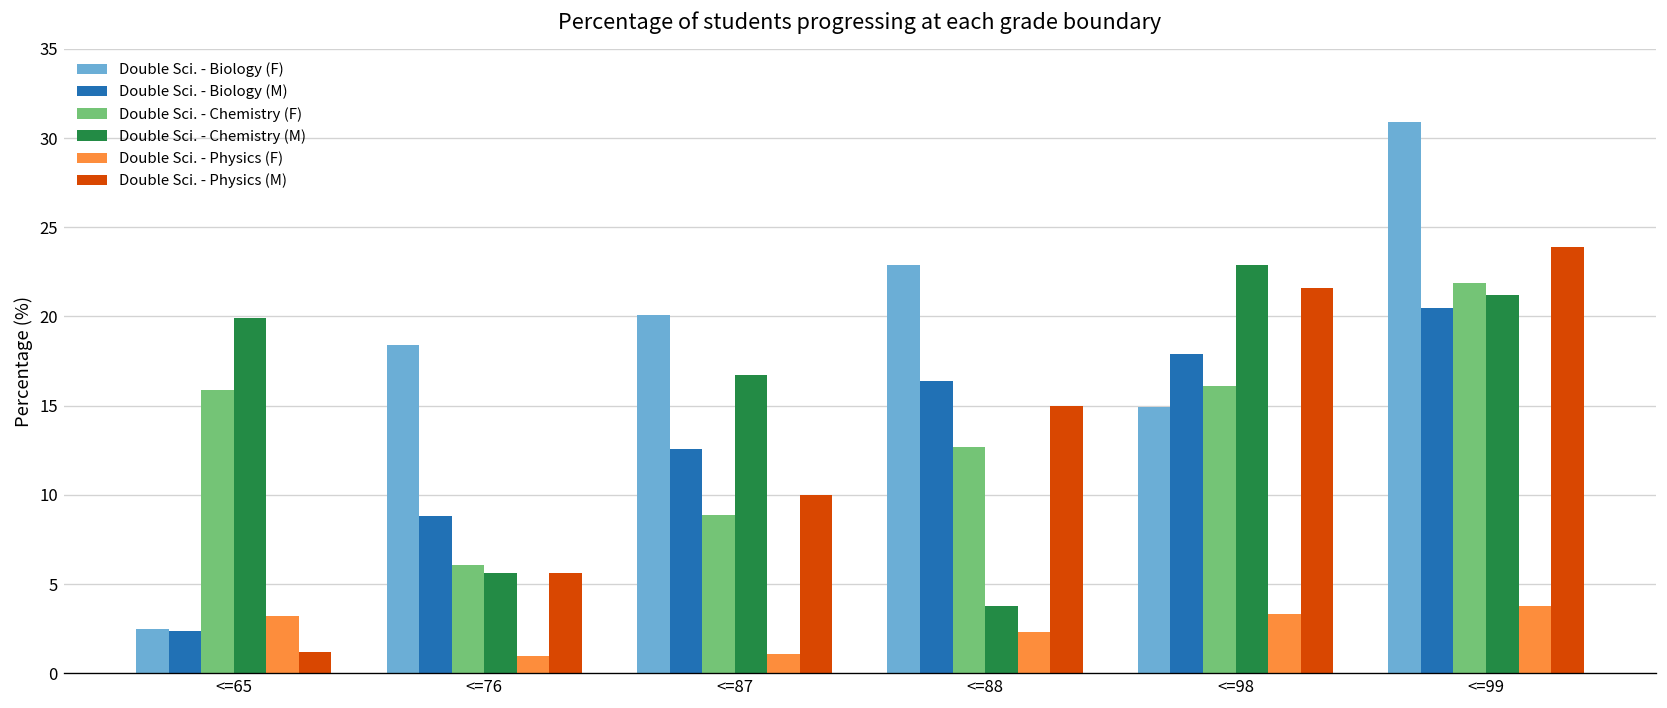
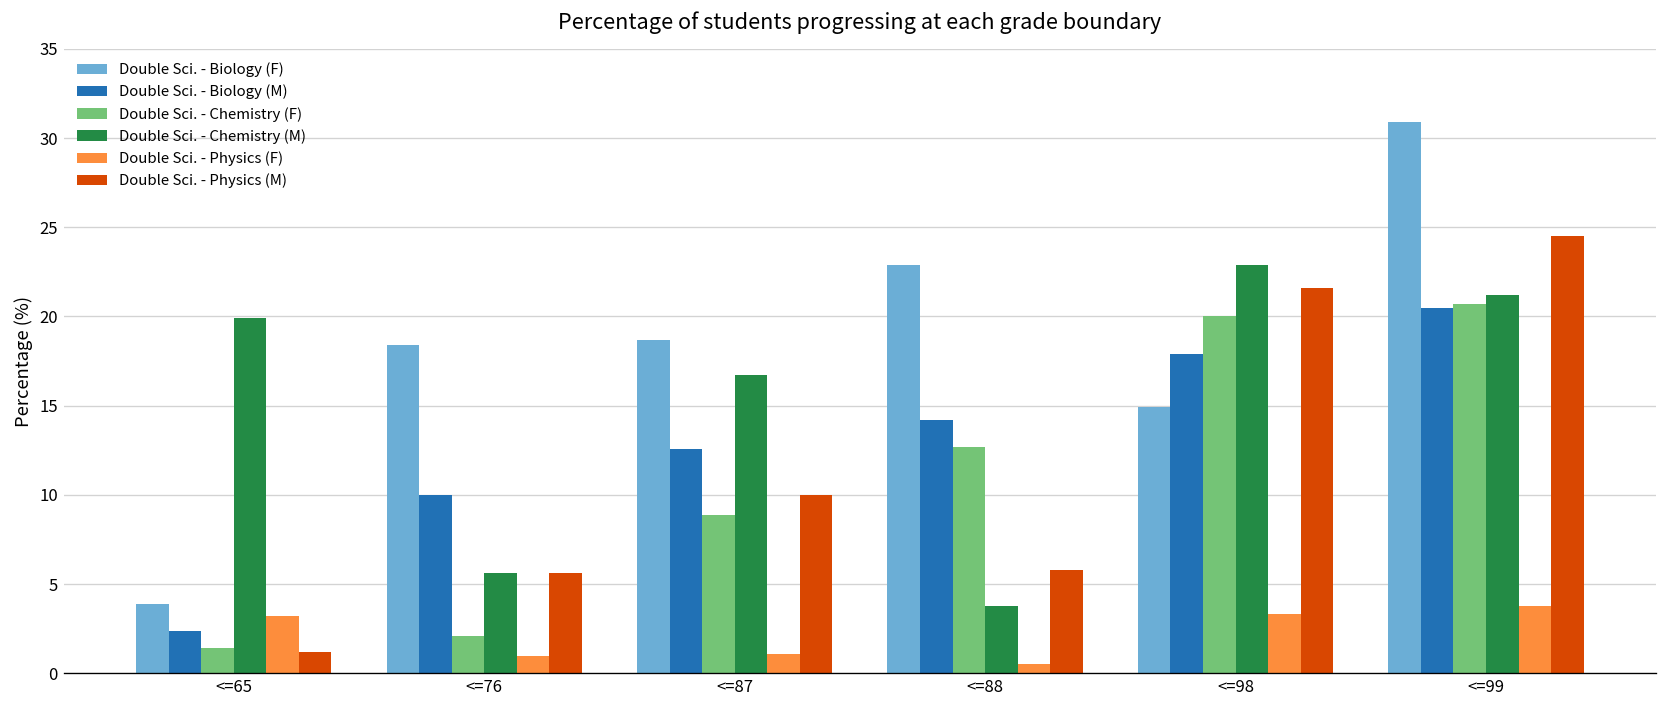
Double Sci. - Biology (F), <=65: 2.5 -> 3.9
Double Sci. - Chemistry (F), <=65: 15.9 -> 1.4
Double Sci. - Biology (M), <=76: 8.8 -> 10.0
Double Sci. - Chemistry (F), <=76: 6.1 -> 2.1
Double Sci. - Biology (F), <=87: 20.1 -> 18.7
Double Sci. - Biology (M), <=88: 16.4 -> 14.2
Double Sci. - Physics (F), <=88: 2.3 -> 0.5
Double Sci. - Physics (M), <=88: 15.0 -> 5.8
Double Sci. - Chemistry (F), <=98: 16.1 -> 20.0
Double Sci. - Chemistry (F), <=99: 21.9 -> 20.7
Double Sci. - Physics (M), <=99: 23.9 -> 24.5
